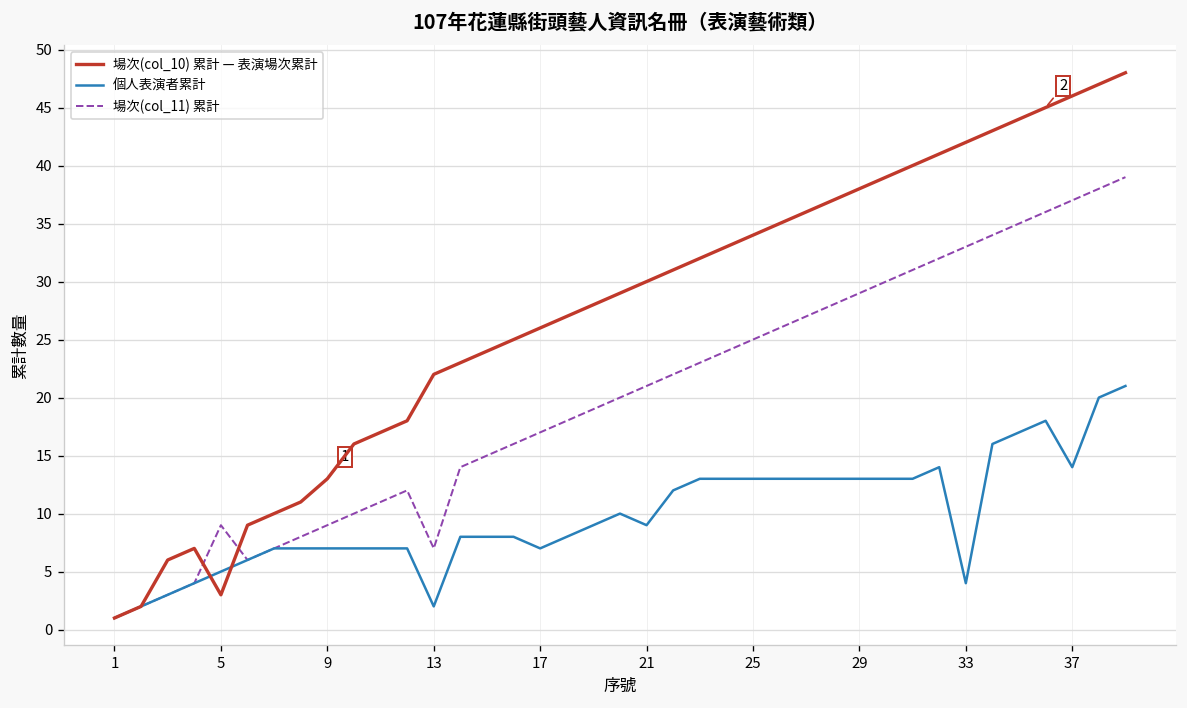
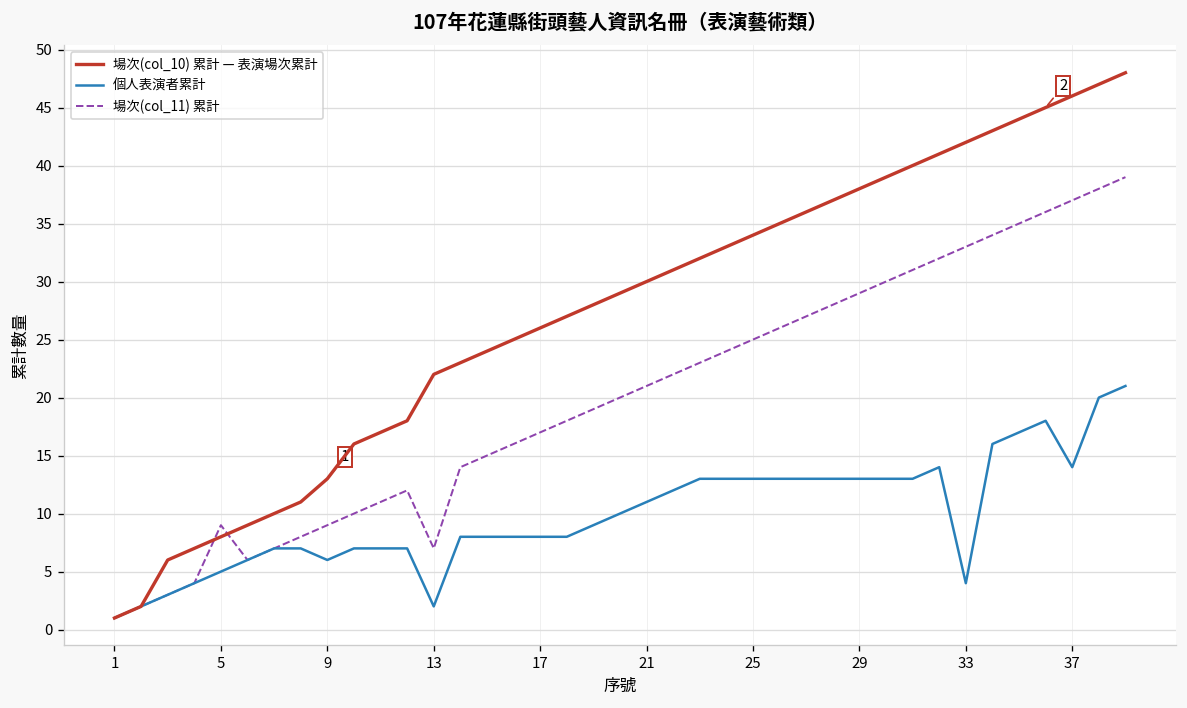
場次(col_10) 累計 — 表演場次累計, 5: 3 -> 8
個人表演者累計, 9: 7 -> 6
個人表演者累計, 17: 7 -> 8
個人表演者累計, 21: 9 -> 11
